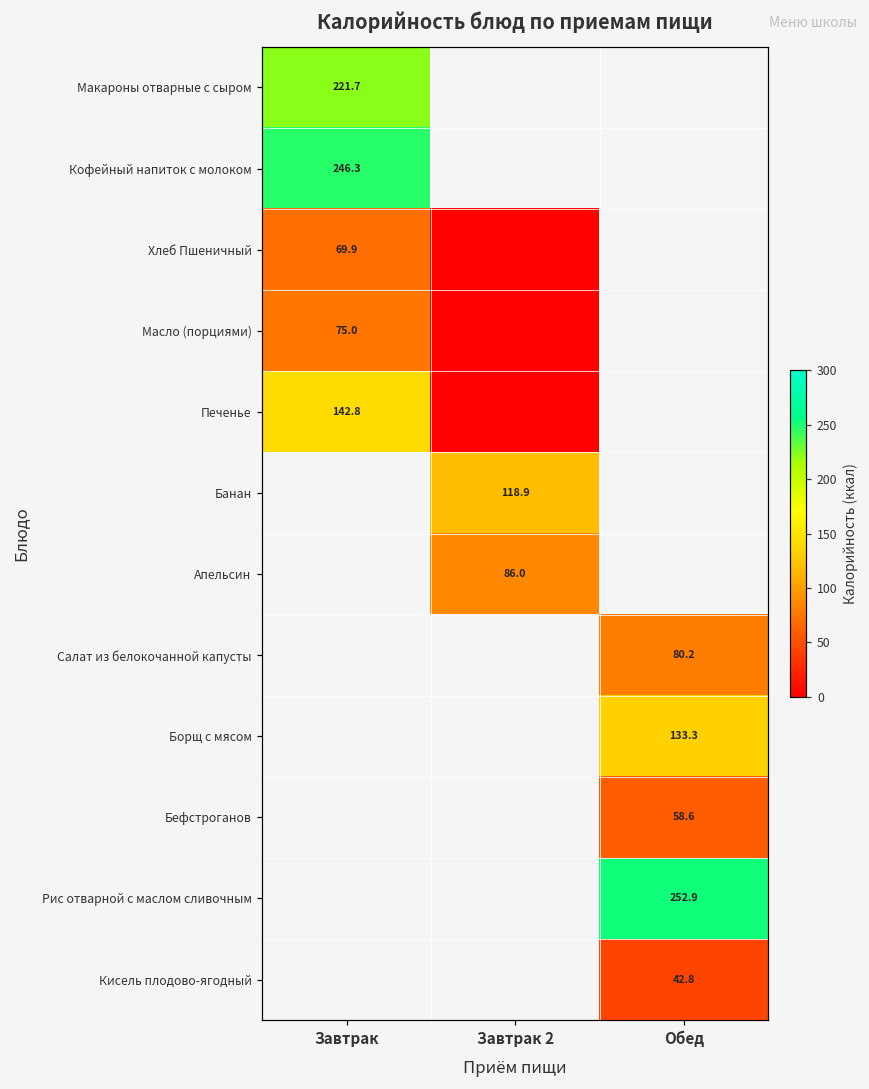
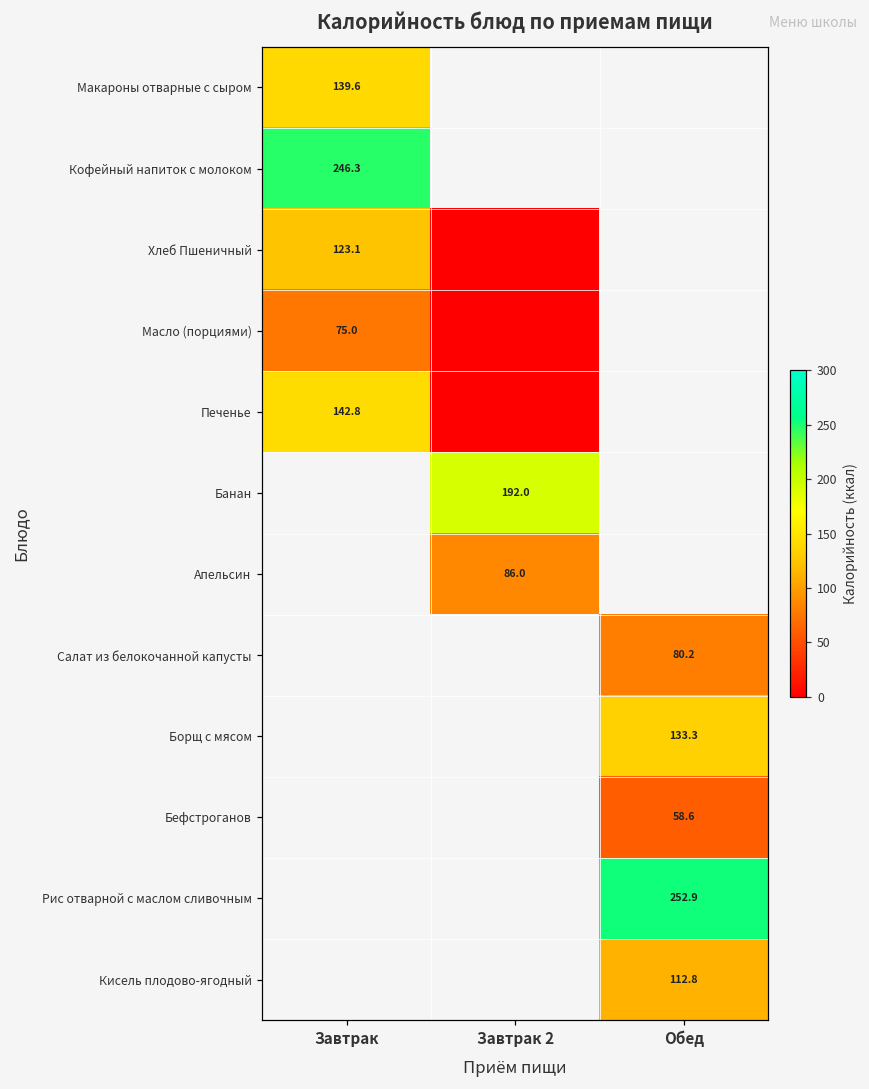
Макароны отварные с сыром, Завтрак: 221.7 -> 139.6
Хлеб Пшеничный, Завтрак: 69.9 -> 123.1
Банан, Завтрак 2: 118.9 -> 192.0
Кисель плодово-ягодный, Обед: 42.8 -> 112.8
